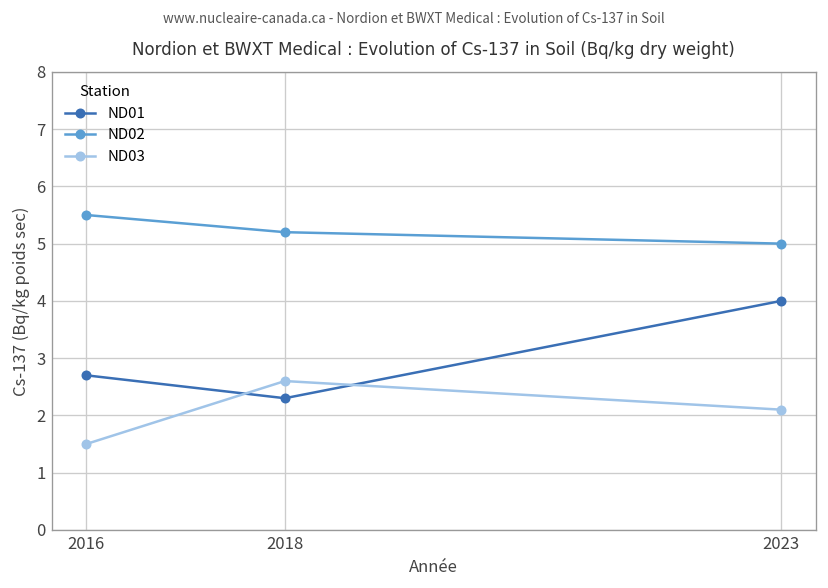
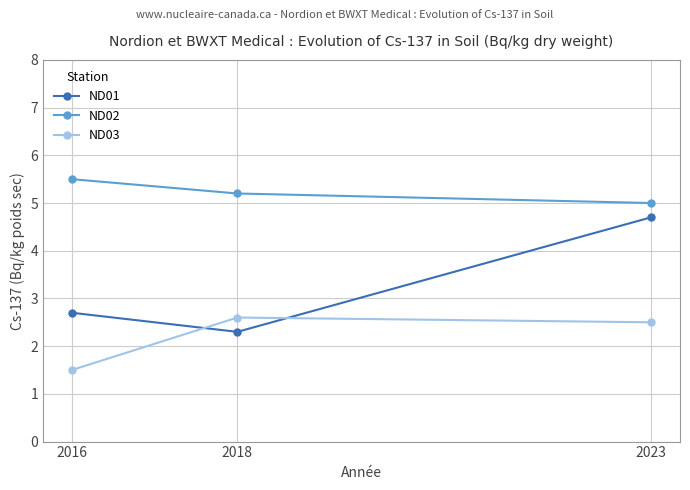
ND01, 2023: 4.0 -> 4.7
ND03, 2023: 2.1 -> 2.5
